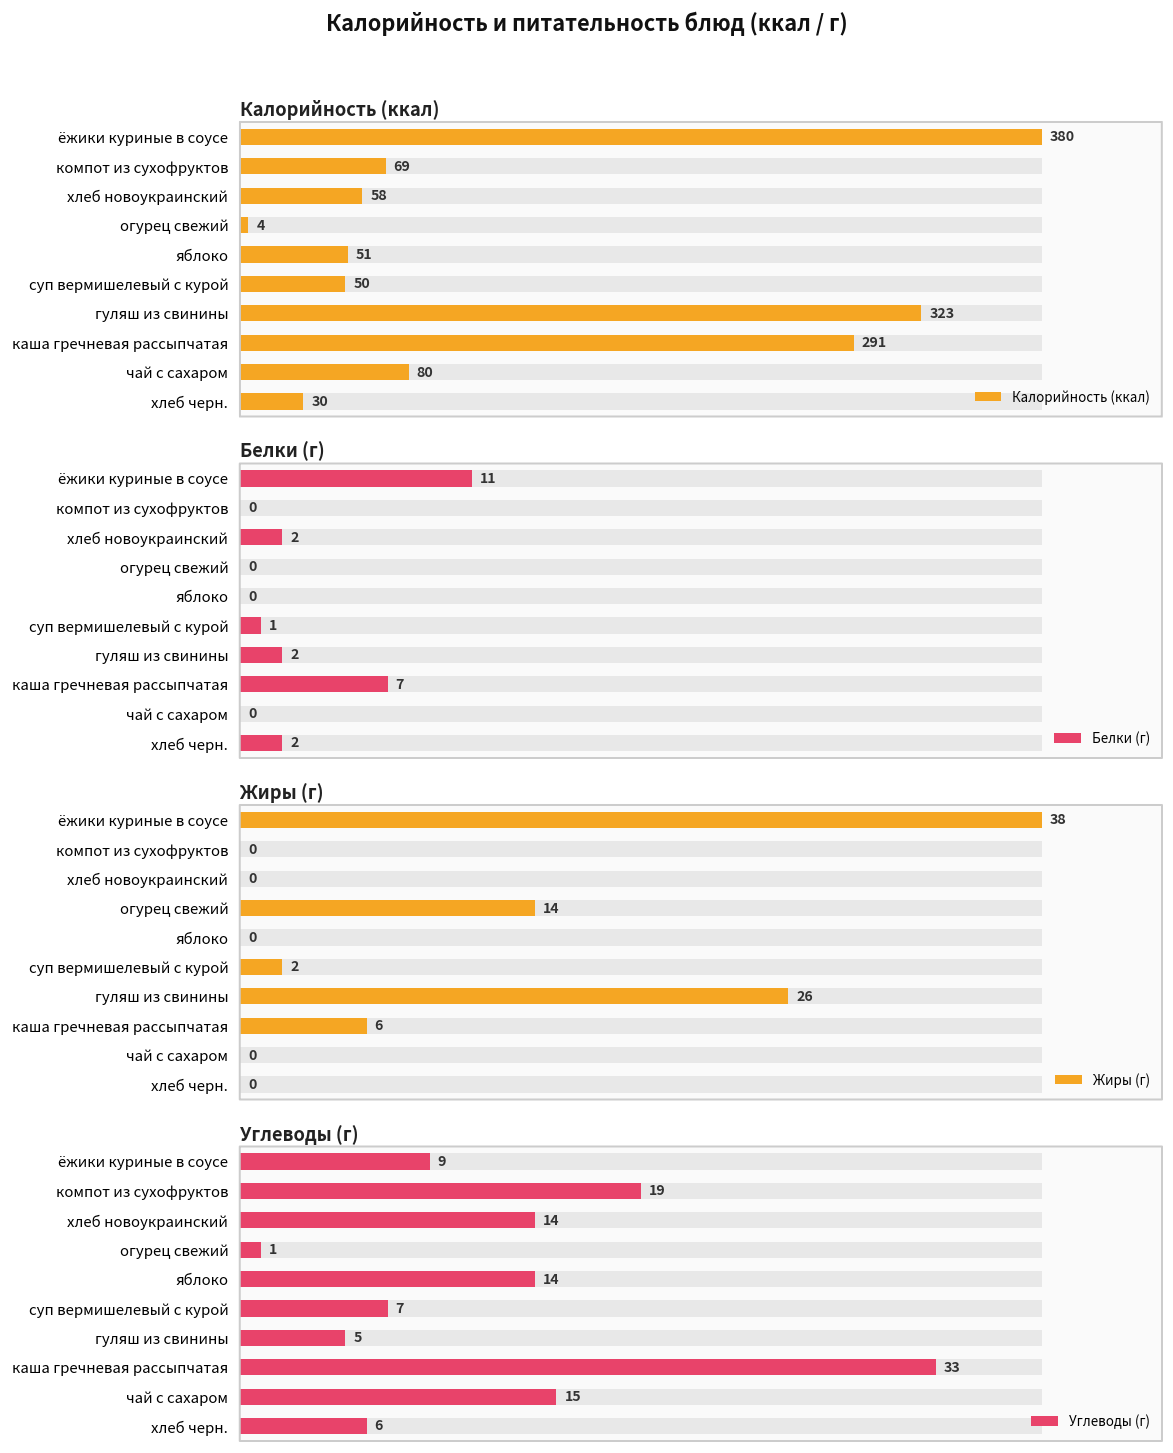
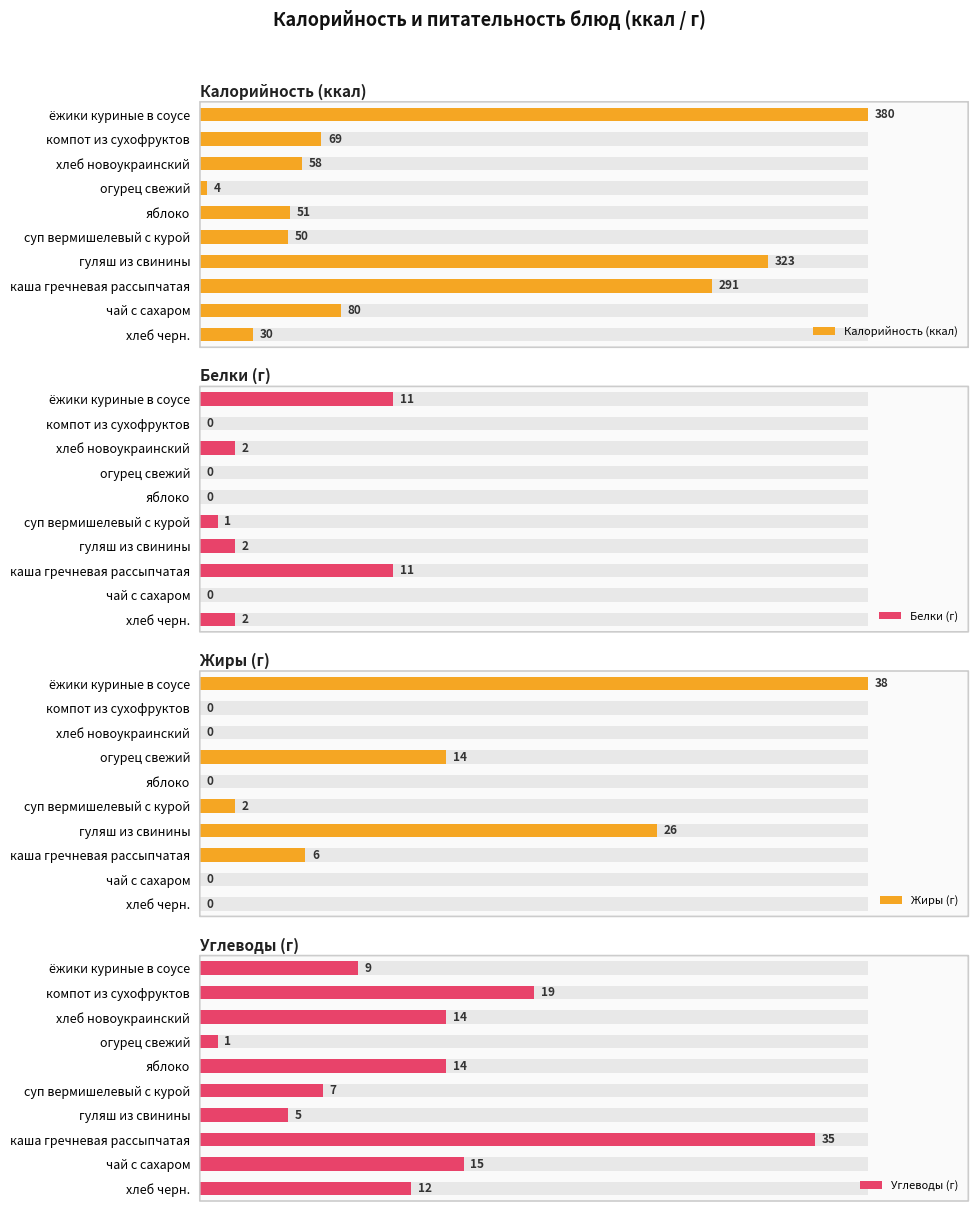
Белки (г), Белки (г), каша гречневая рассыпчатая: 7 -> 11
Углеводы (г), Углеводы (г), каша гречневая рассыпчатая: 33 -> 35
Углеводы (г), Углеводы (г), хлеб черн.: 6 -> 12
